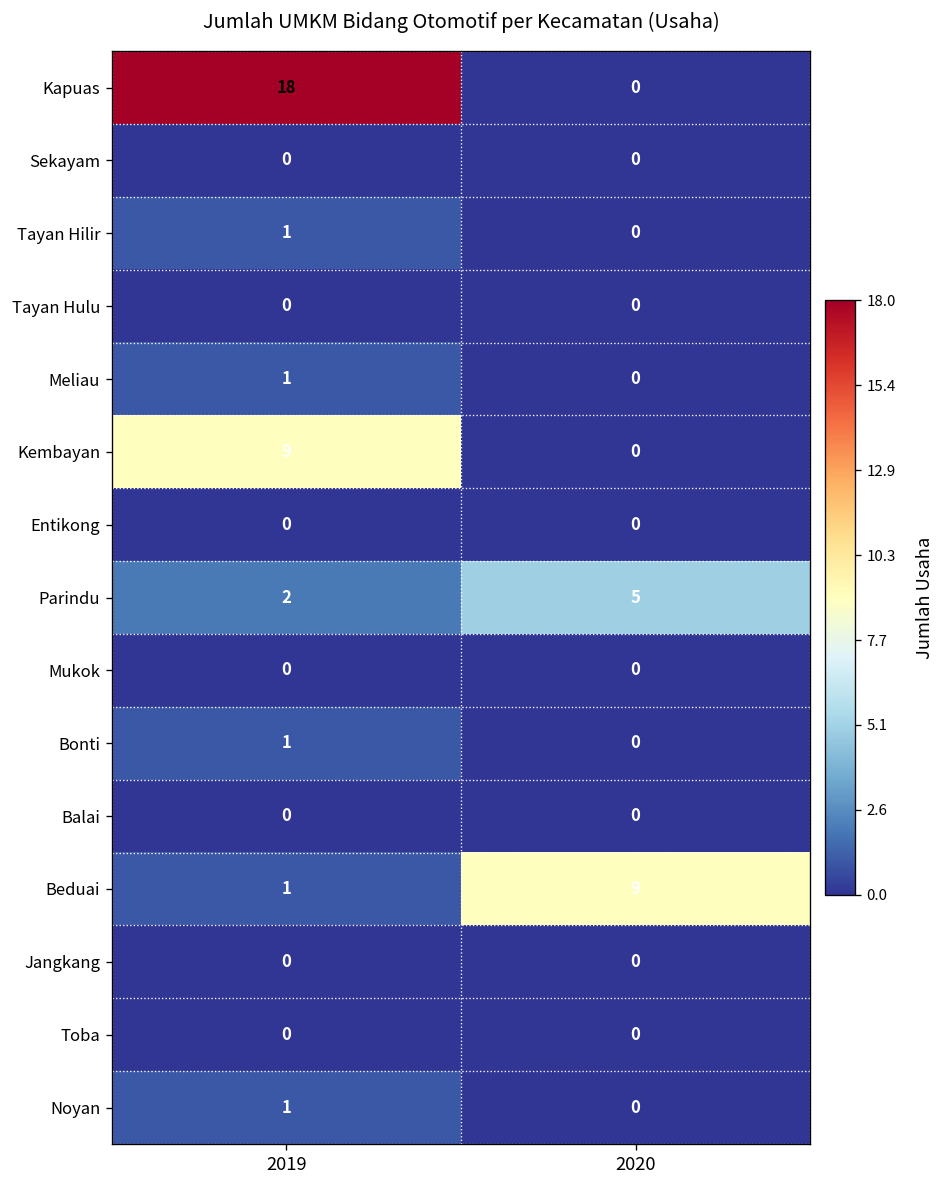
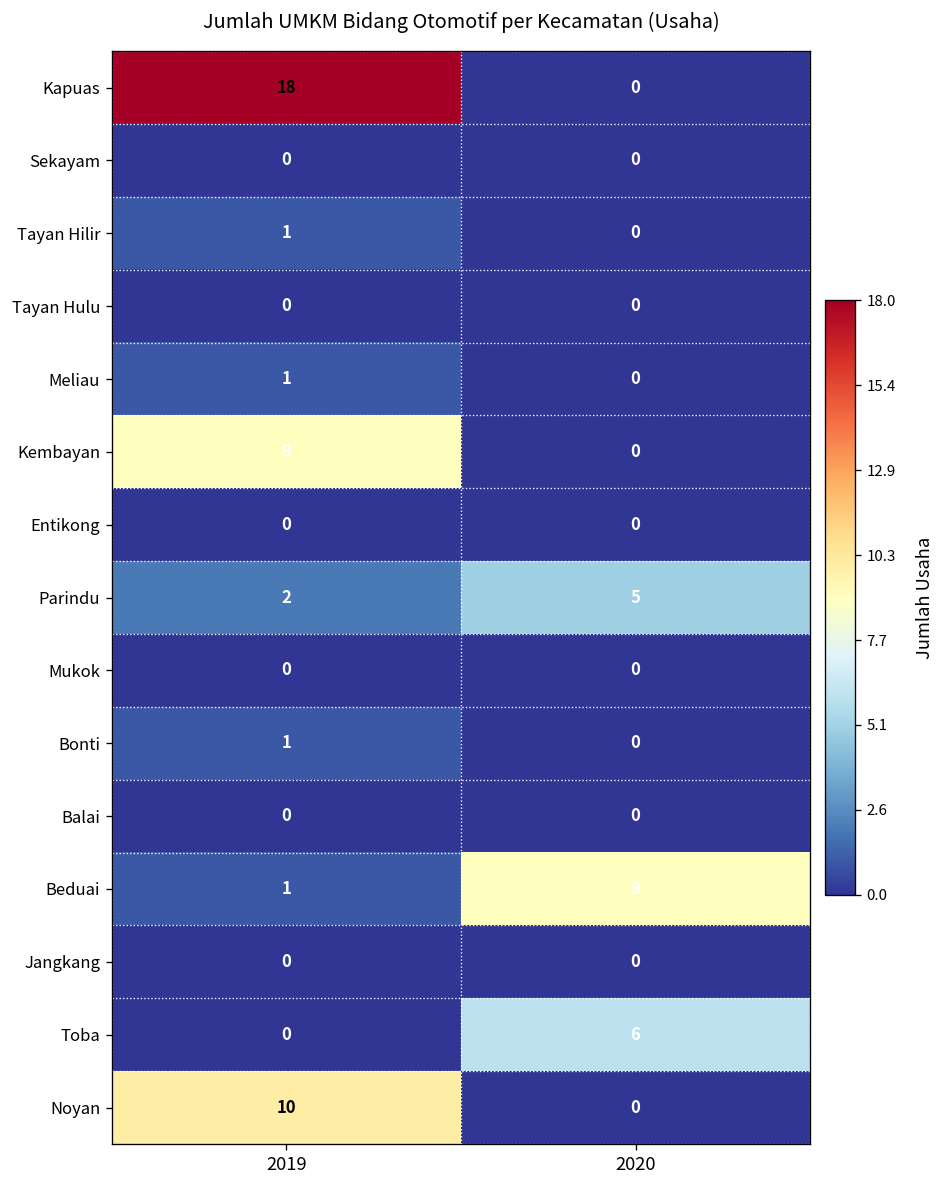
Toba, 2020: 0 -> 6
Noyan, 2019: 1 -> 10
